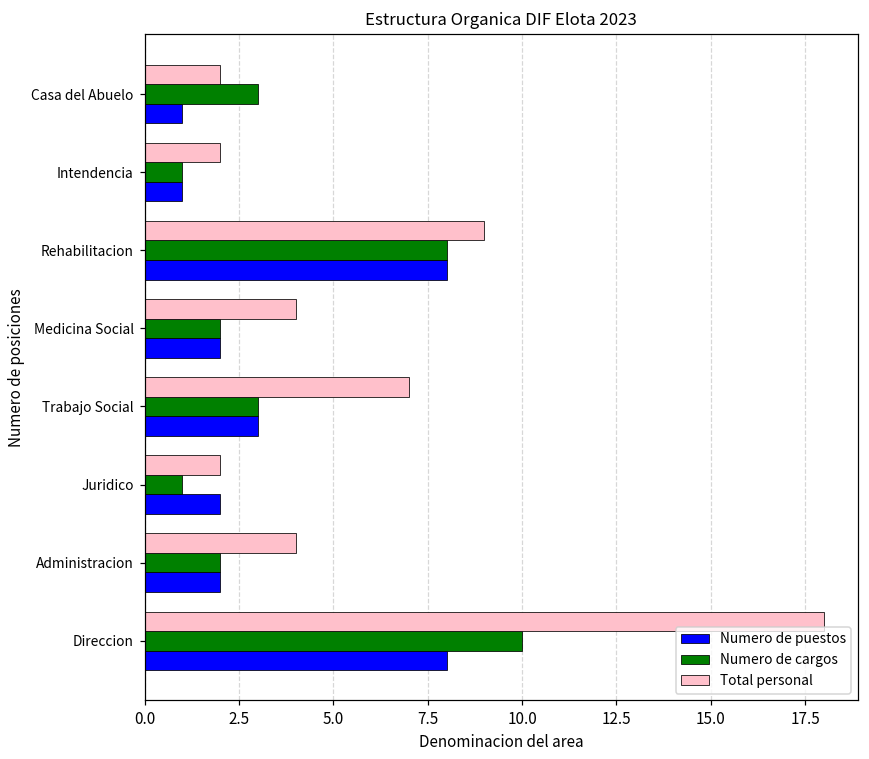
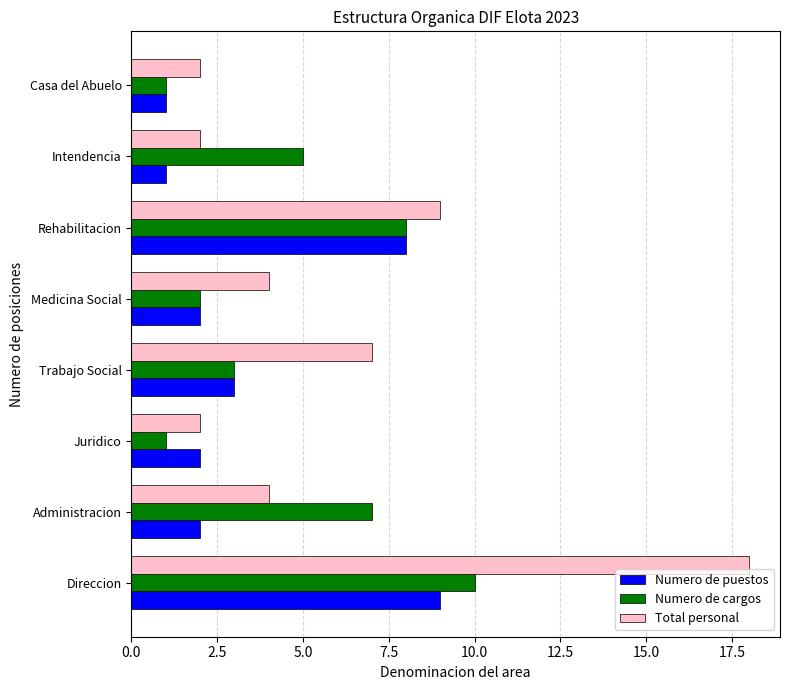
Numero de cargos, Casa del Abuelo: 3 -> 1
Numero de cargos, Intendencia: 1 -> 5
Numero de cargos, Administracion: 2 -> 7
Numero de puestos, Direccion: 8 -> 9
